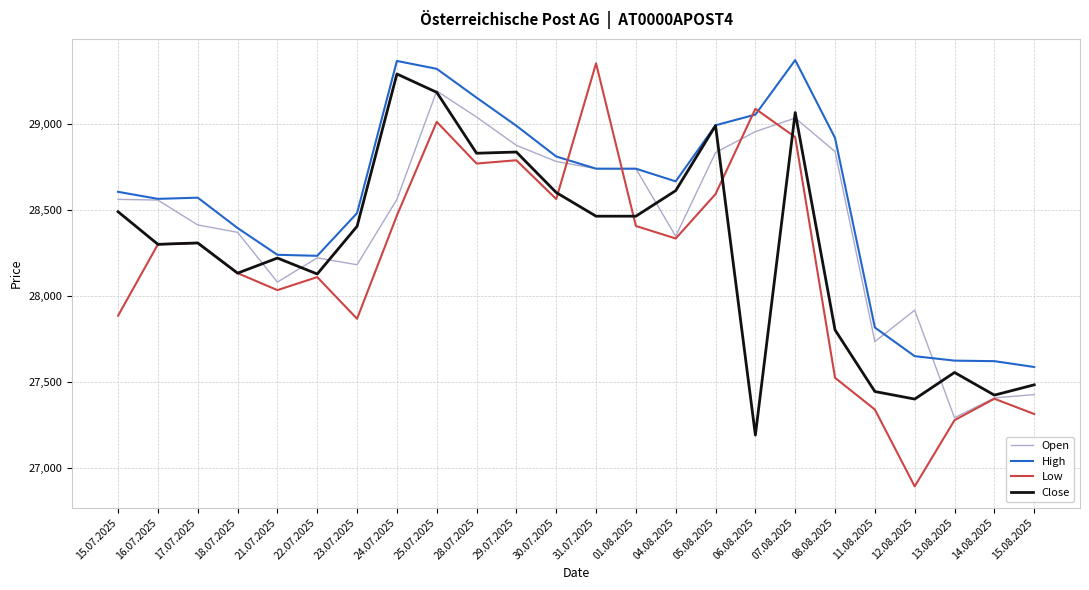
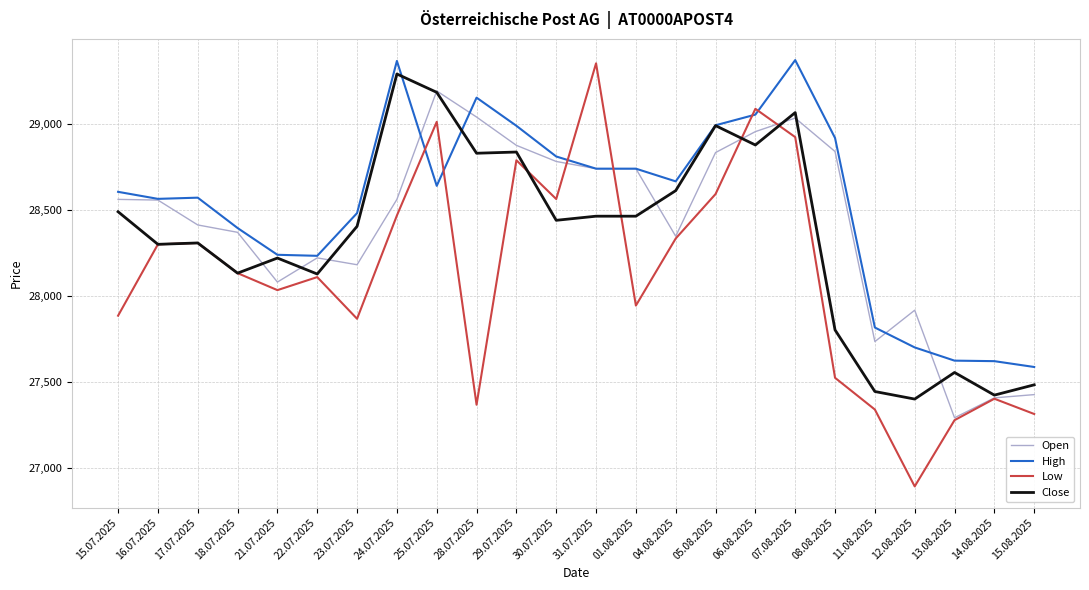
High, 25.07.2025: 29,320 -> 28,640
Low, 28.07.2025: 28,770 -> 27,370
Close, 30.07.2025: 28,600 -> 28,440
Low, 01.08.2025: 28,410 -> 27,940
Close, 06.08.2025: 27,190 -> 28,880
High, 12.08.2025: 27,650 -> 27,700
